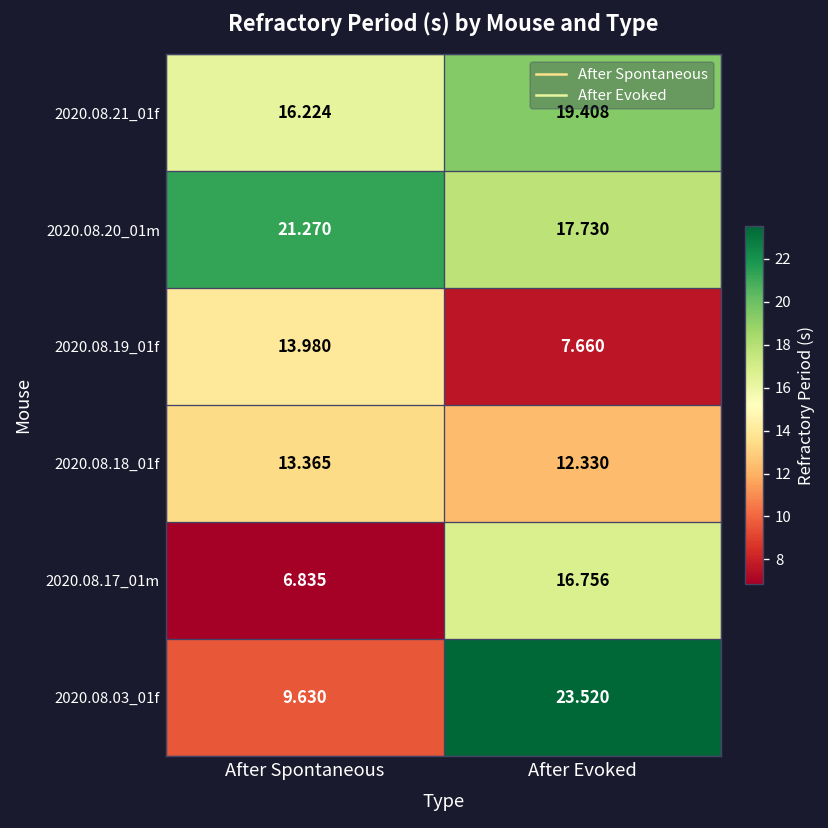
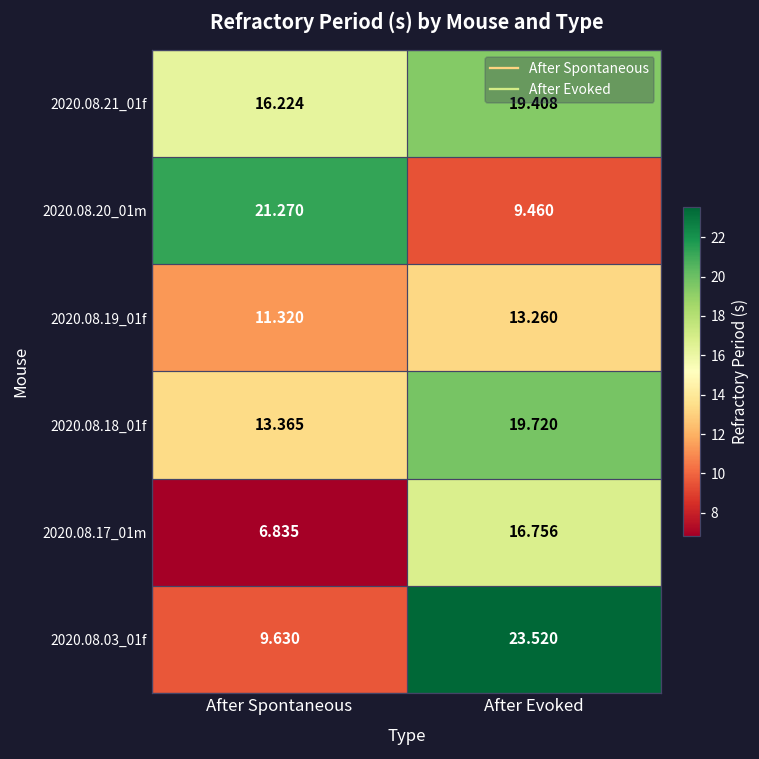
2020.08.20_01m, After Evoked: 17.730 -> 9.460
2020.08.19_01f, After Spontaneous: 13.980 -> 11.320
2020.08.19_01f, After Evoked: 7.660 -> 13.260
2020.08.18_01f, After Evoked: 12.330 -> 19.720
